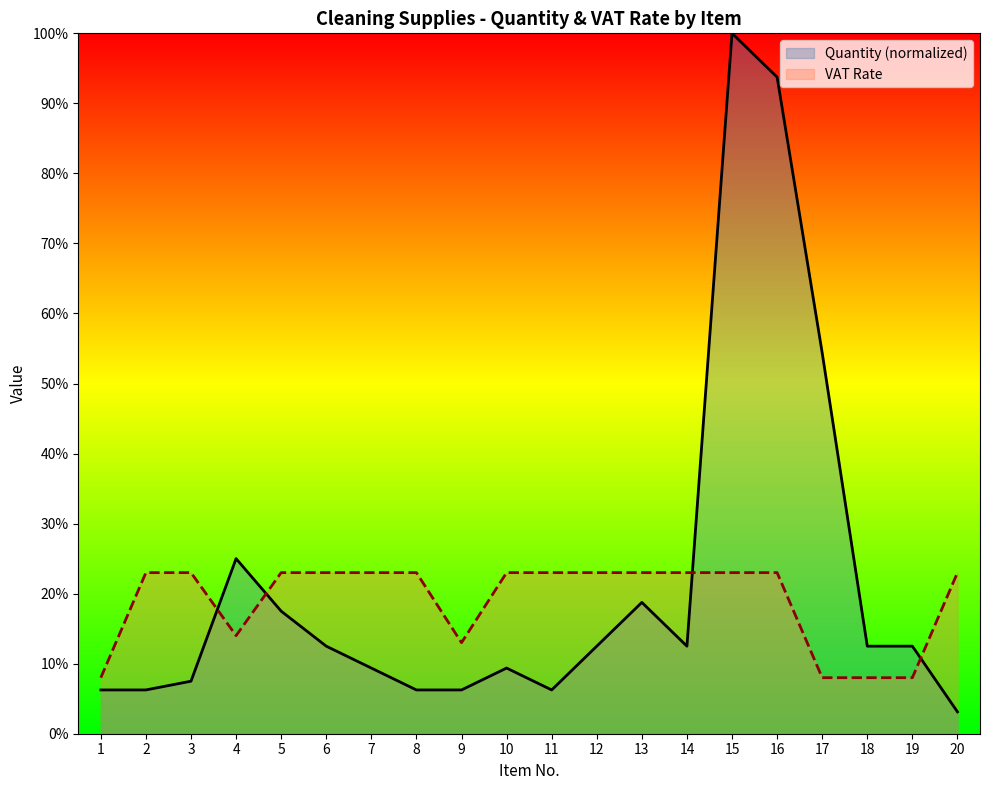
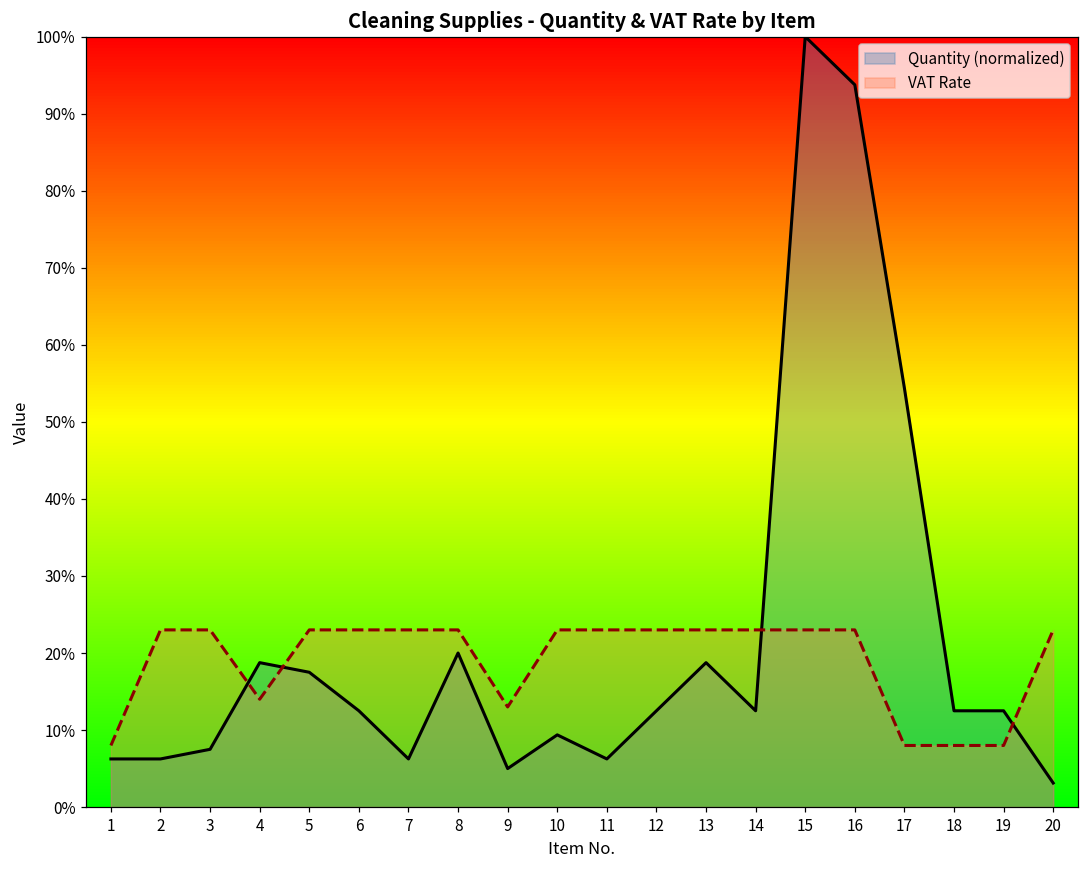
Quantity (normalized), 4: 25% -> 19%
Quantity (normalized), 7: 9% -> 6%
Quantity (normalized), 8: 6% -> 20%
Quantity (normalized), 9: 6% -> 5%
